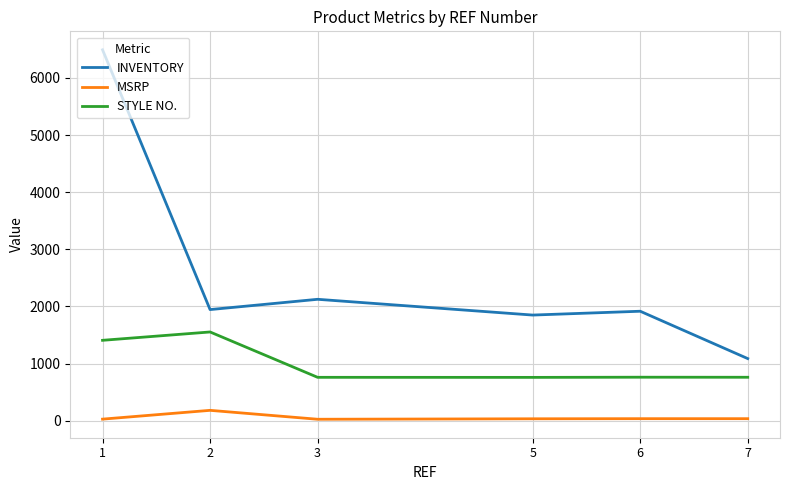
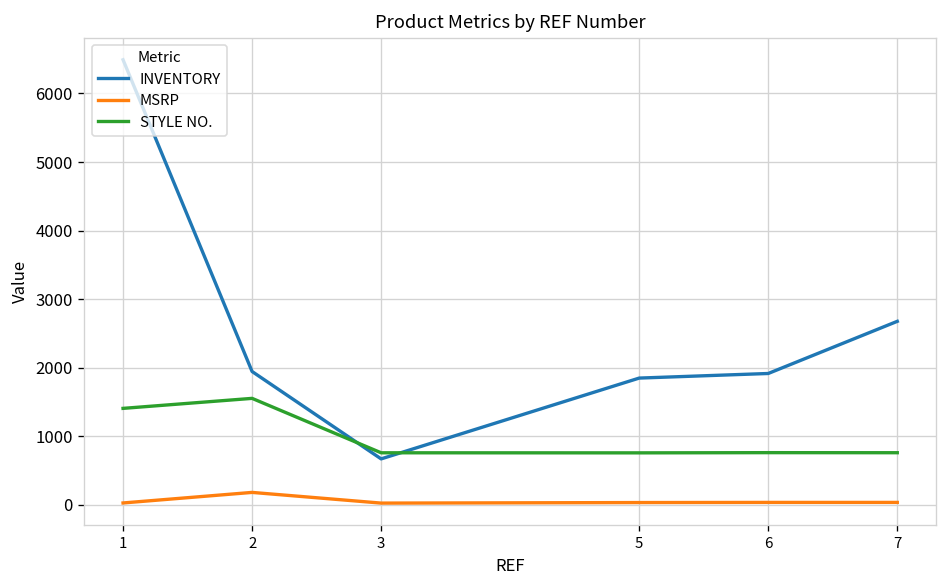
INVENTORY, 3: 2100 -> 700
INVENTORY, 7: 1100 -> 2700
